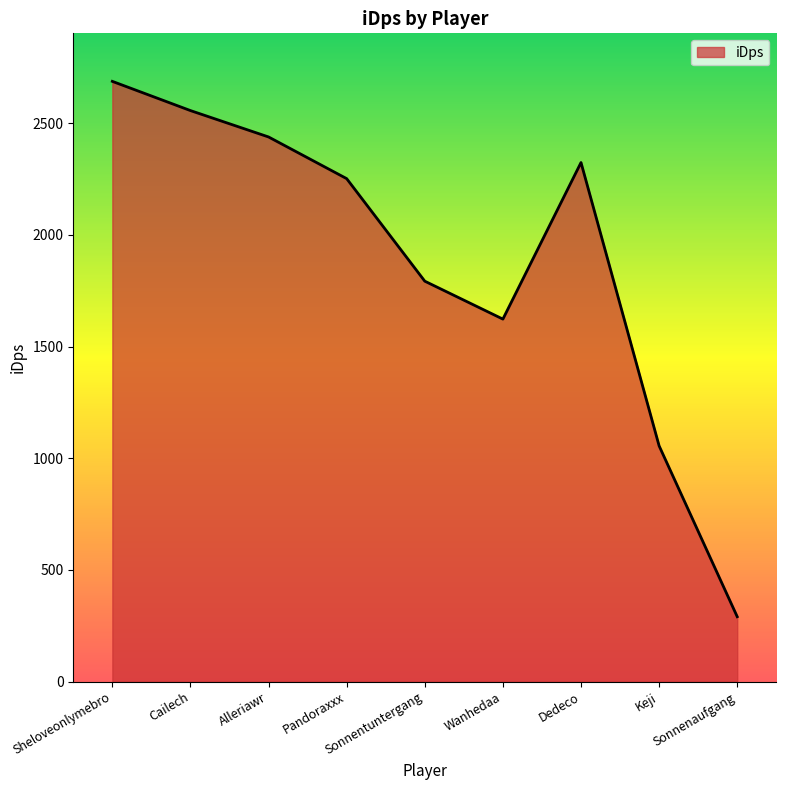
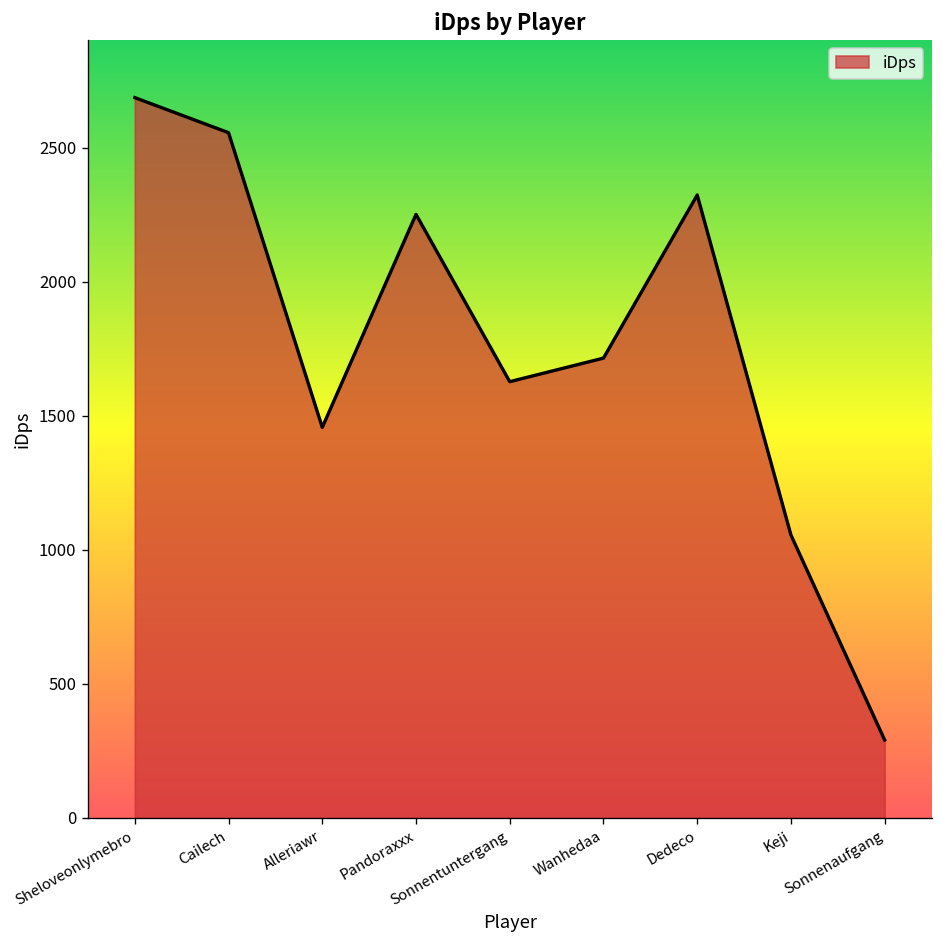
Alleriawr: 2440 -> 1460
Sonnentuntergang: 1790 -> 1630
Wanhedaa: 1620 -> 1720
